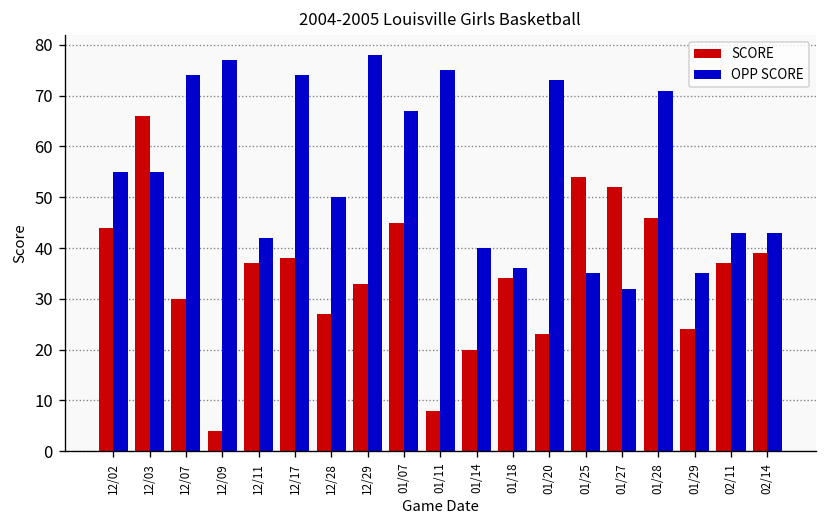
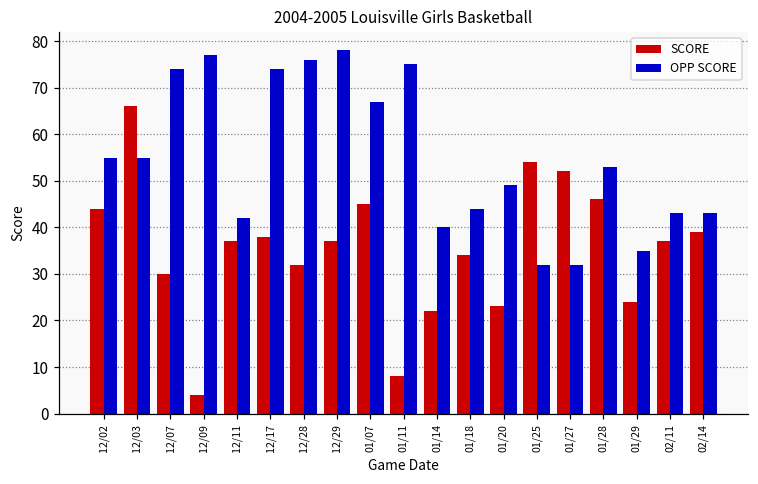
SCORE, 12/28: 27 -> 32
OPP SCORE, 12/28: 50 -> 76
SCORE, 12/29: 33 -> 37
SCORE, 01/14: 20 -> 22
OPP SCORE, 01/18: 36 -> 44
OPP SCORE, 01/20: 73 -> 49
OPP SCORE, 01/25: 35 -> 32
OPP SCORE, 01/28: 71 -> 53
